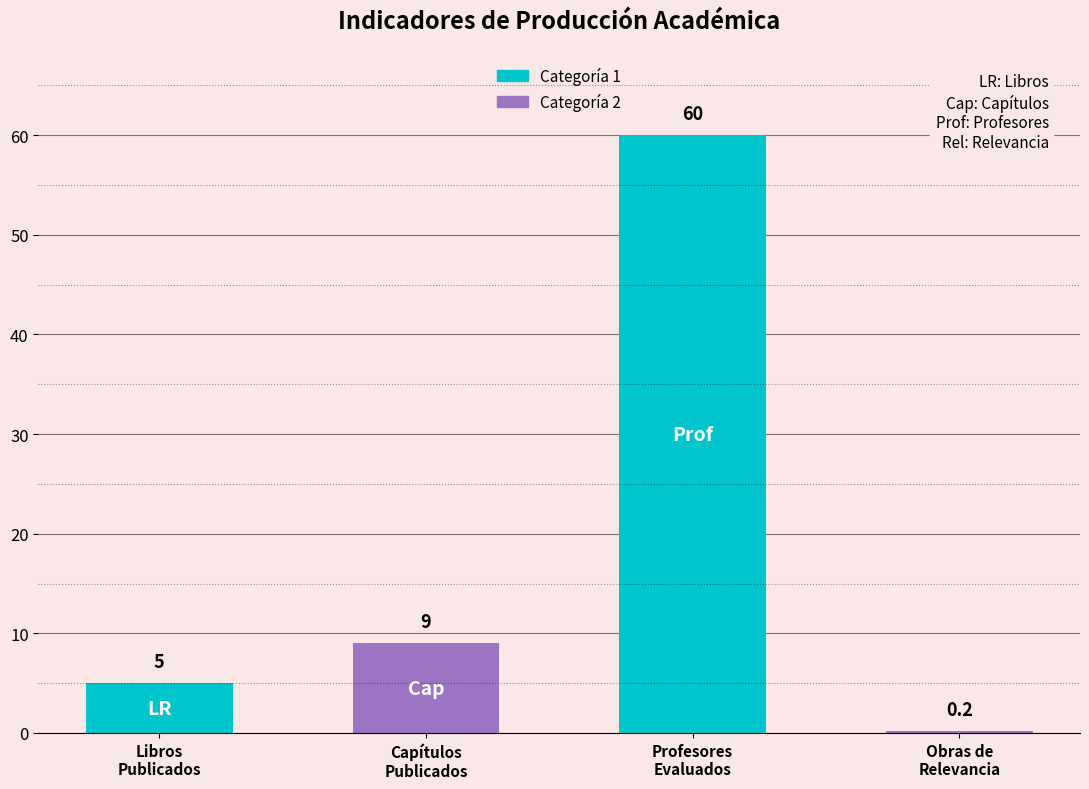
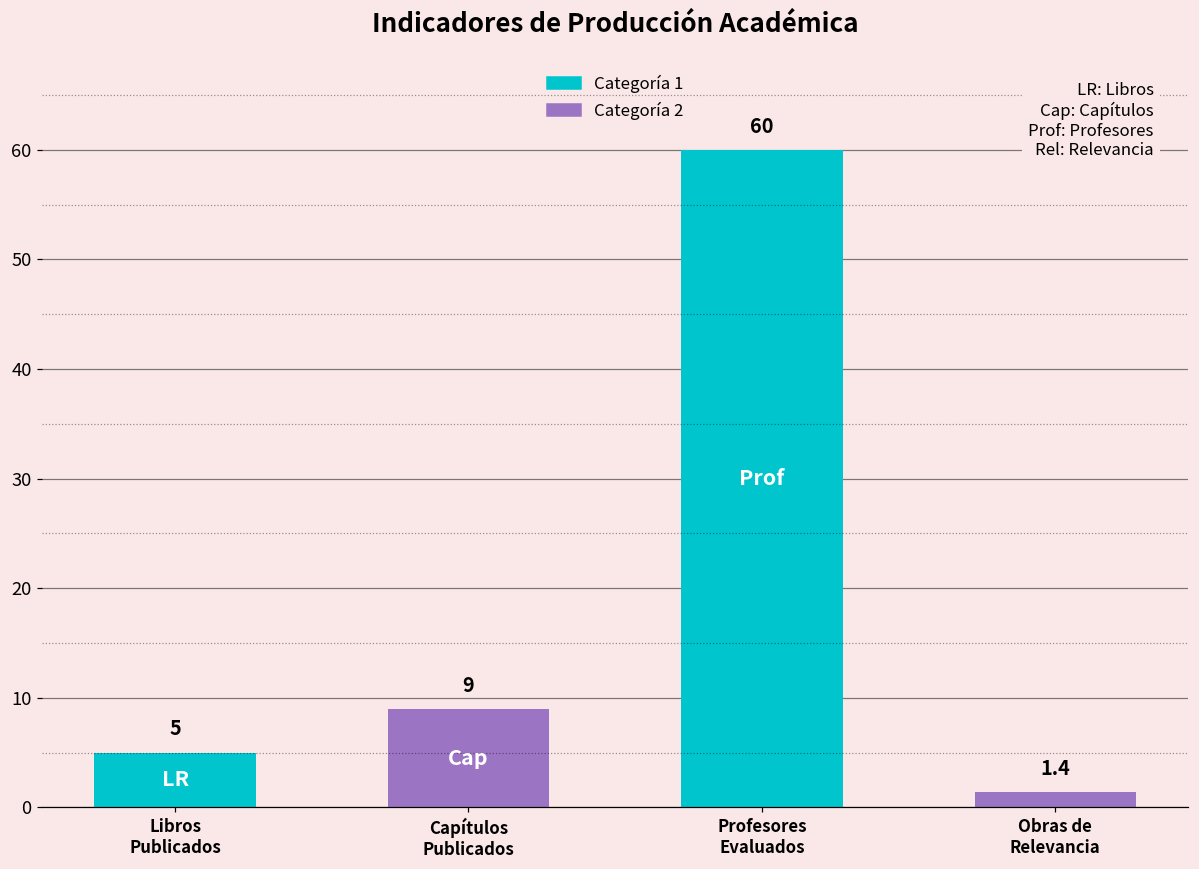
Obras de Relevancia: 0.2 -> 1.4
